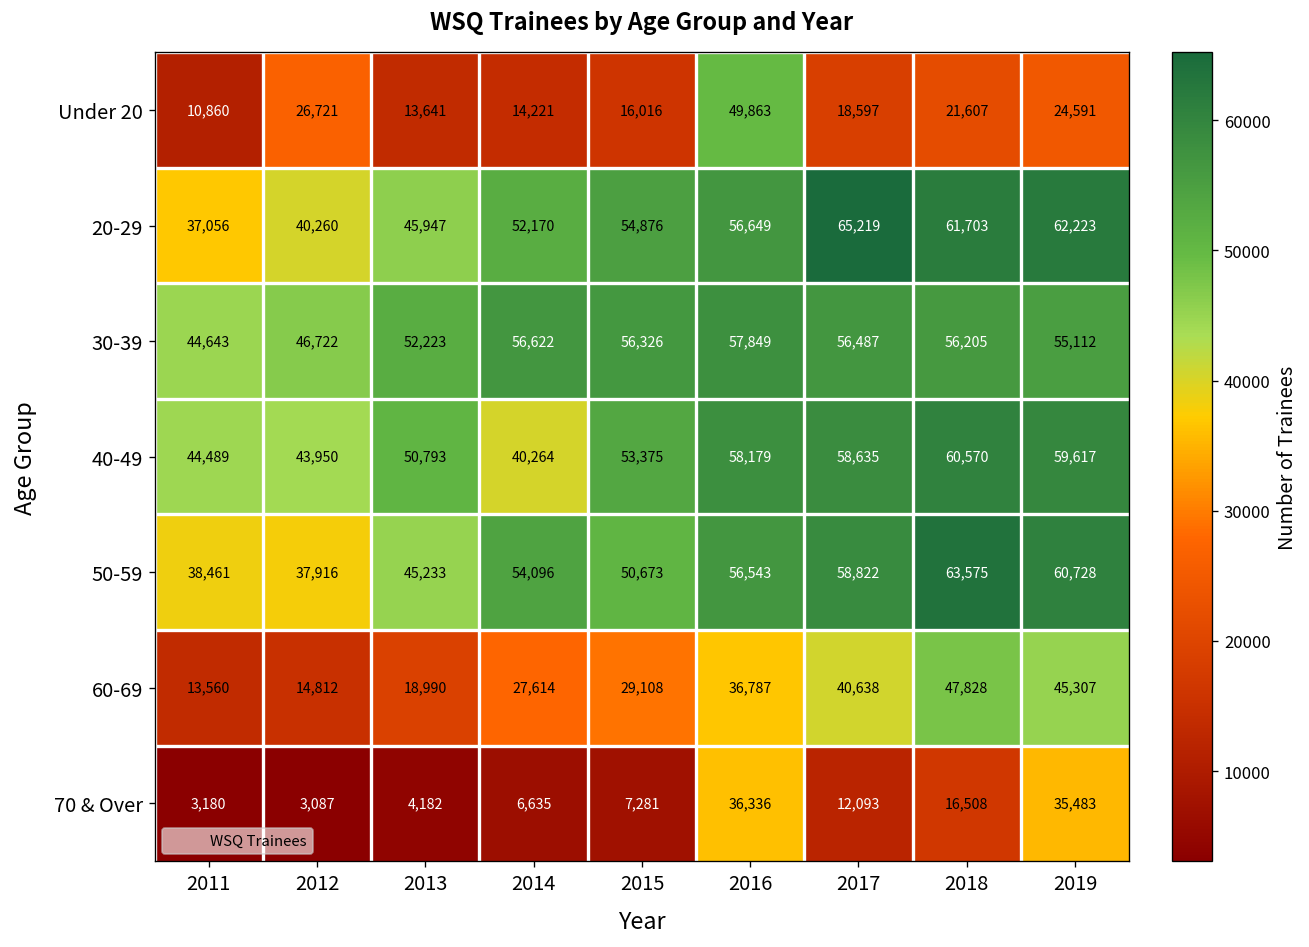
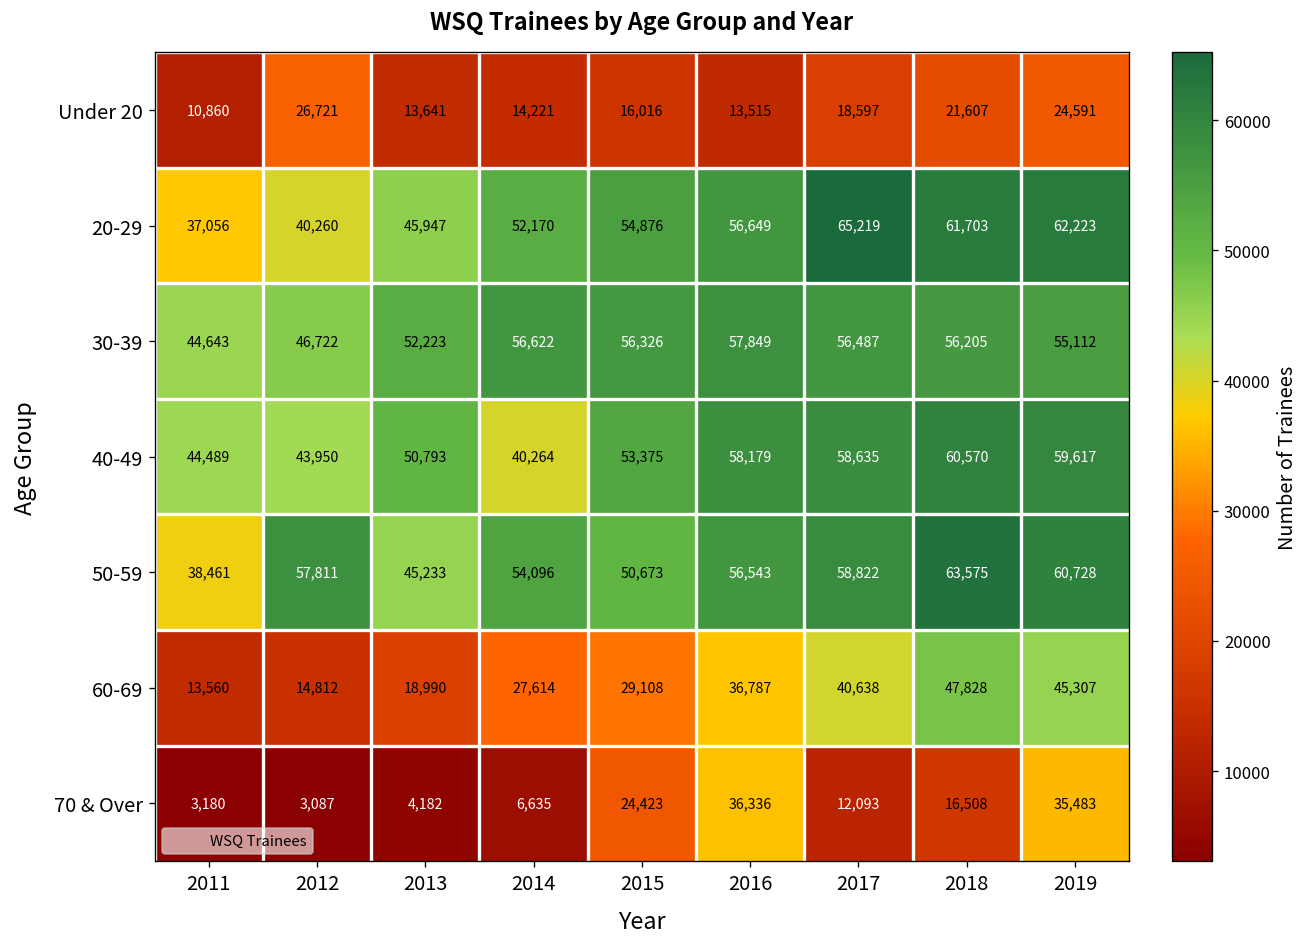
Under 20, 2016: 49,863 -> 13,515
50-59, 2012: 37,916 -> 57,811
70 & Over, 2015: 7,281 -> 24,423
